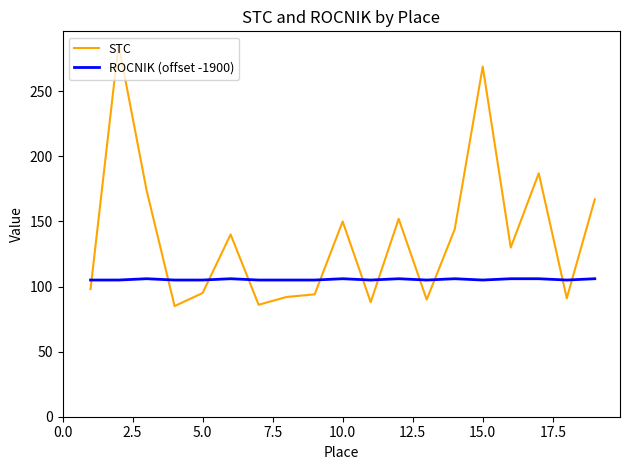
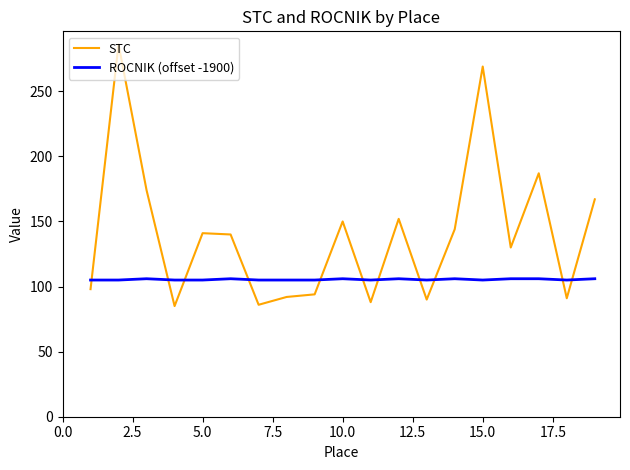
STC, 5.0: 95 -> 141
